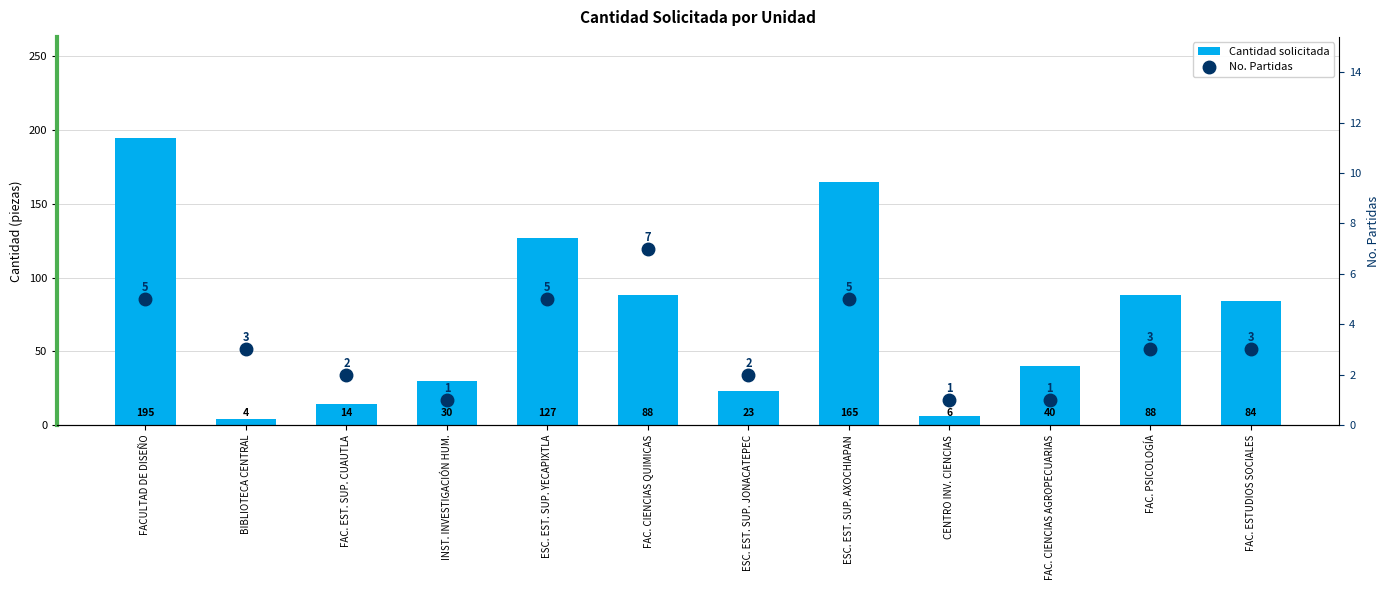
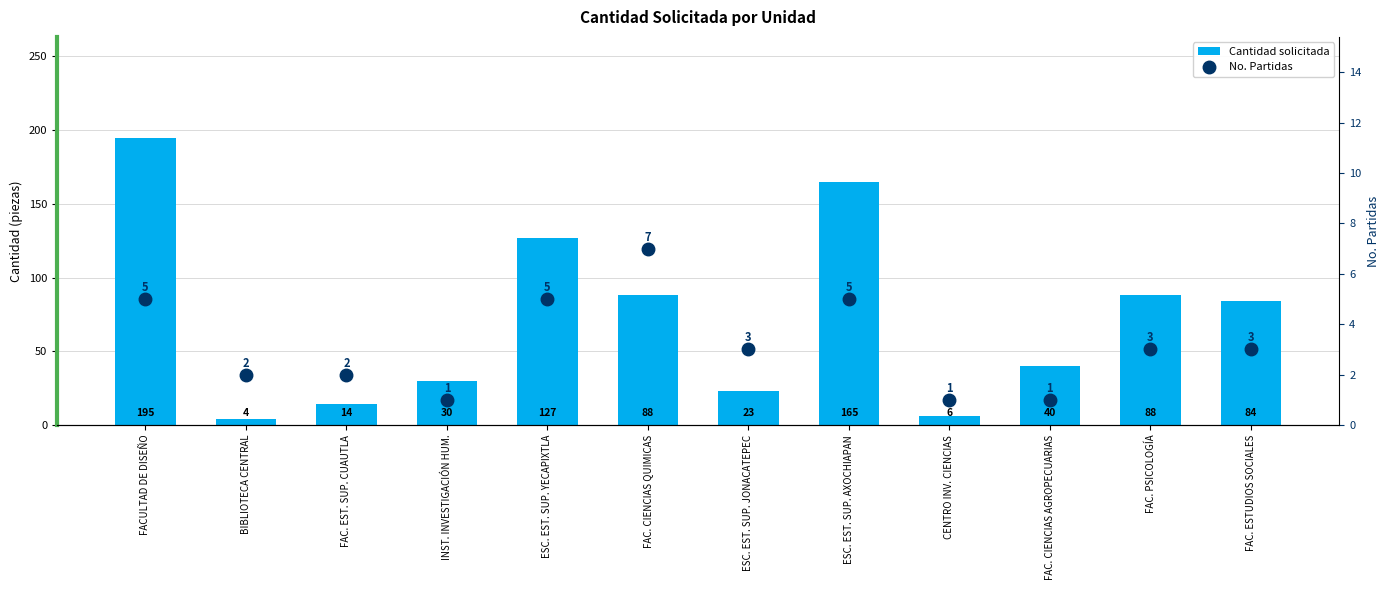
No. Partidas, BIBLIOTECA CENTRAL: 3 -> 2
No. Partidas, ESC. EST. SUP. JONACATEPEC: 2 -> 3
